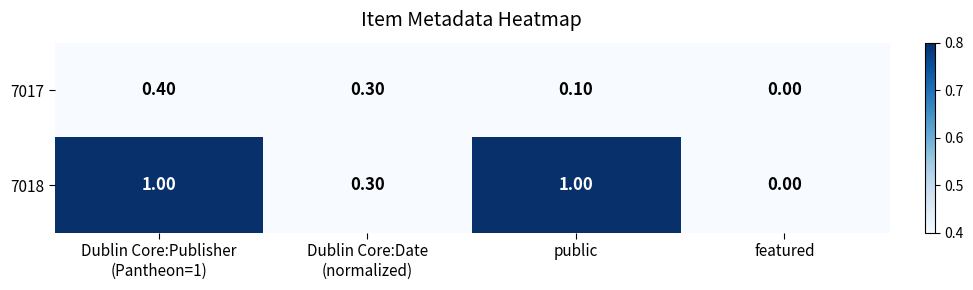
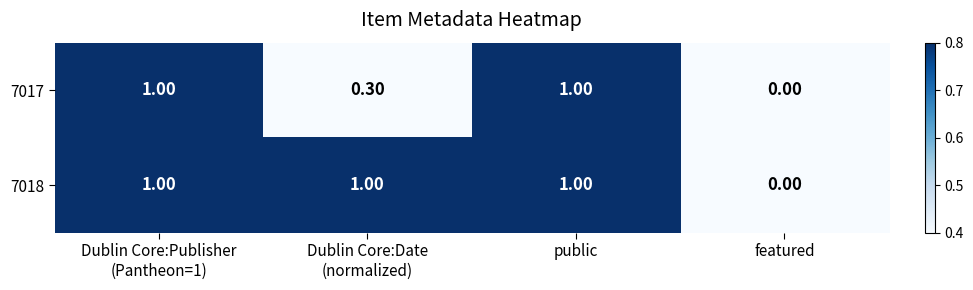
7017, Dublin Core:Publisher (Pantheon=1): 0.40 -> 1.00
7017, public: 0.10 -> 1.00
7018, Dublin Core:Date (normalized): 0.30 -> 1.00
